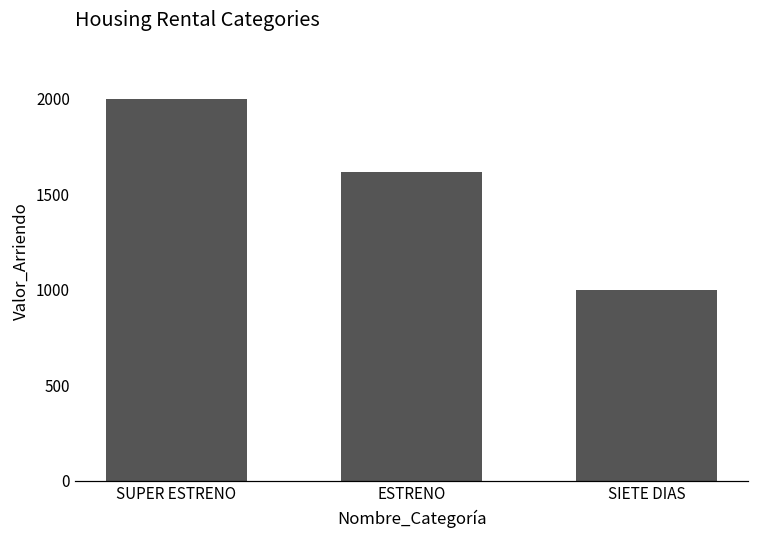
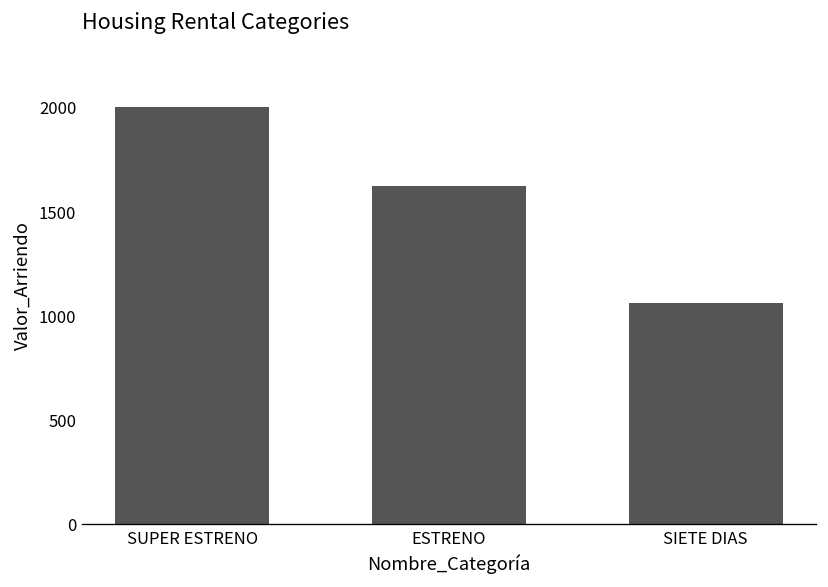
SIETE DIAS: 1000 -> 1060
